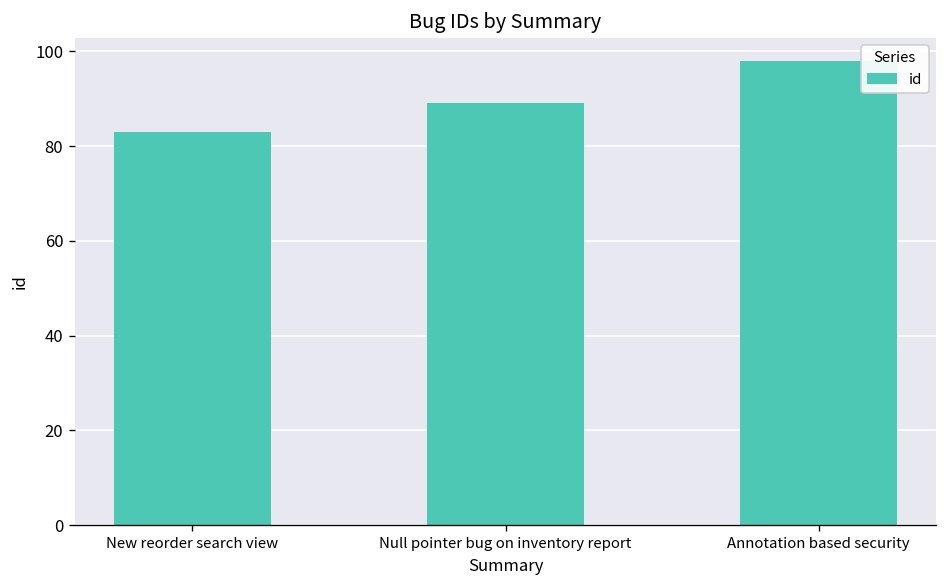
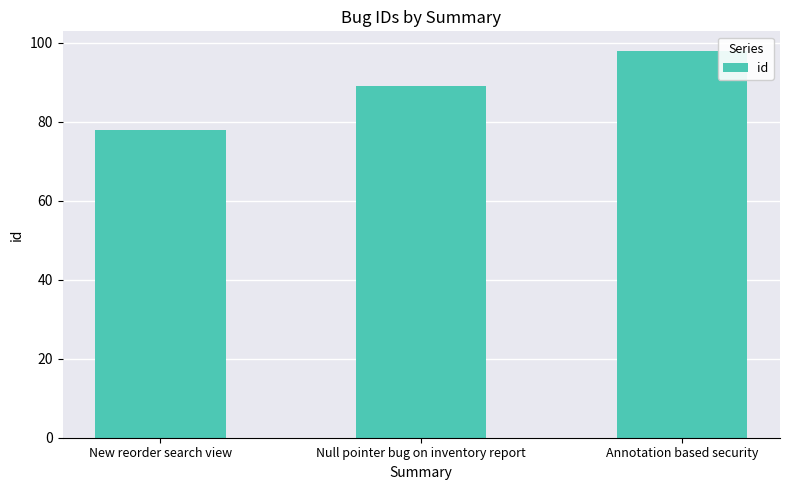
New reorder search view: 83 -> 78
